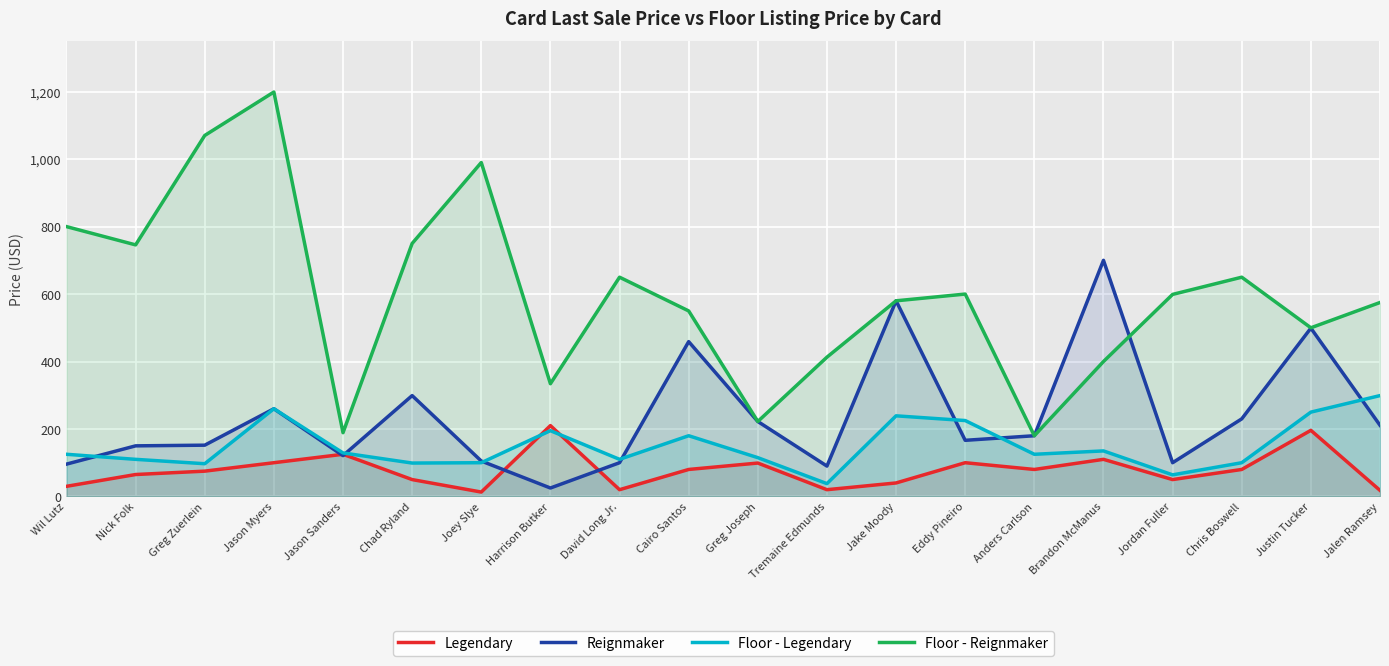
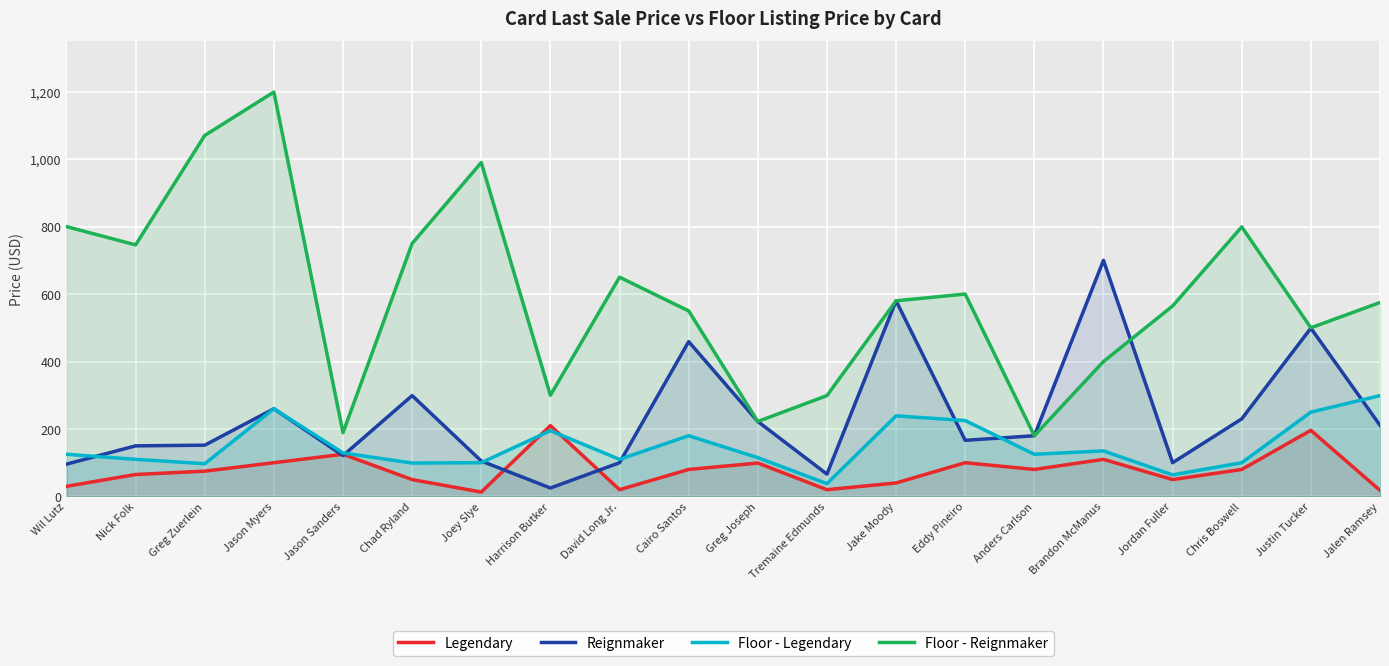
Floor - Reignmaker, Harrison Butker: 330 -> 300
Reignmaker, Tremaine Edmunds: 90 -> 70
Floor - Reignmaker, Tremaine Edmunds: 410 -> 300
Floor - Reignmaker, Jordan Fuller: 600 -> 560
Floor - Reignmaker, Chris Boswell: 650 -> 800
